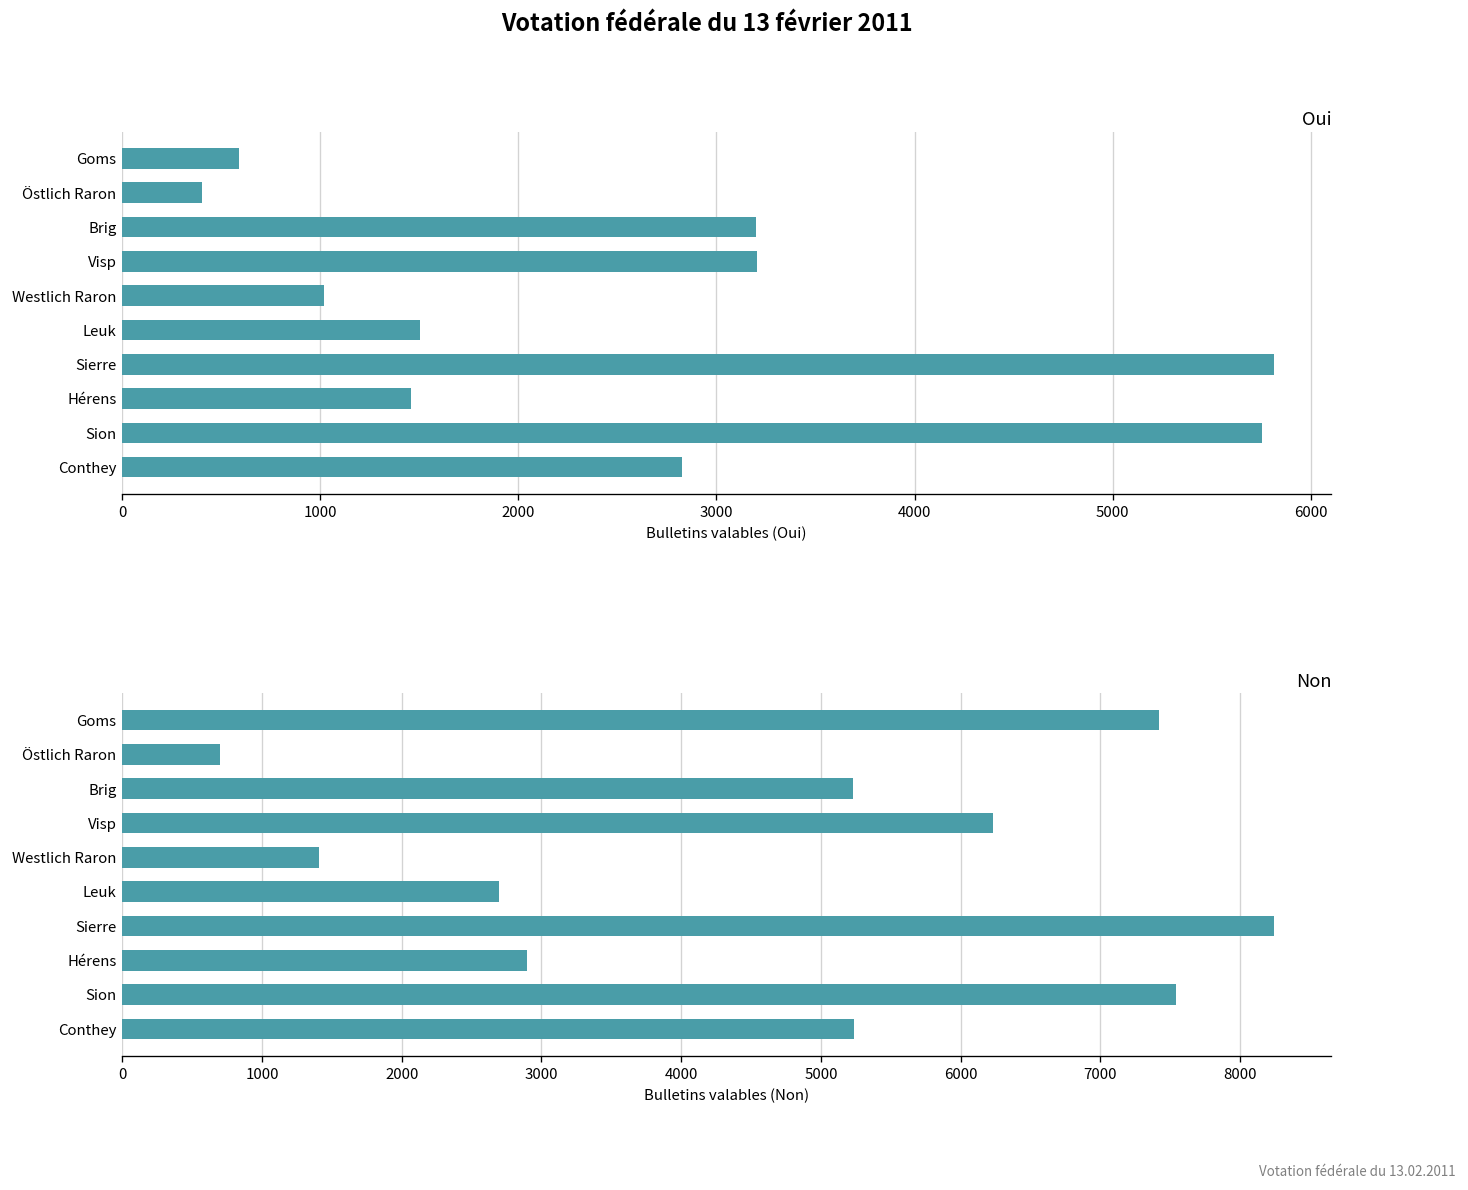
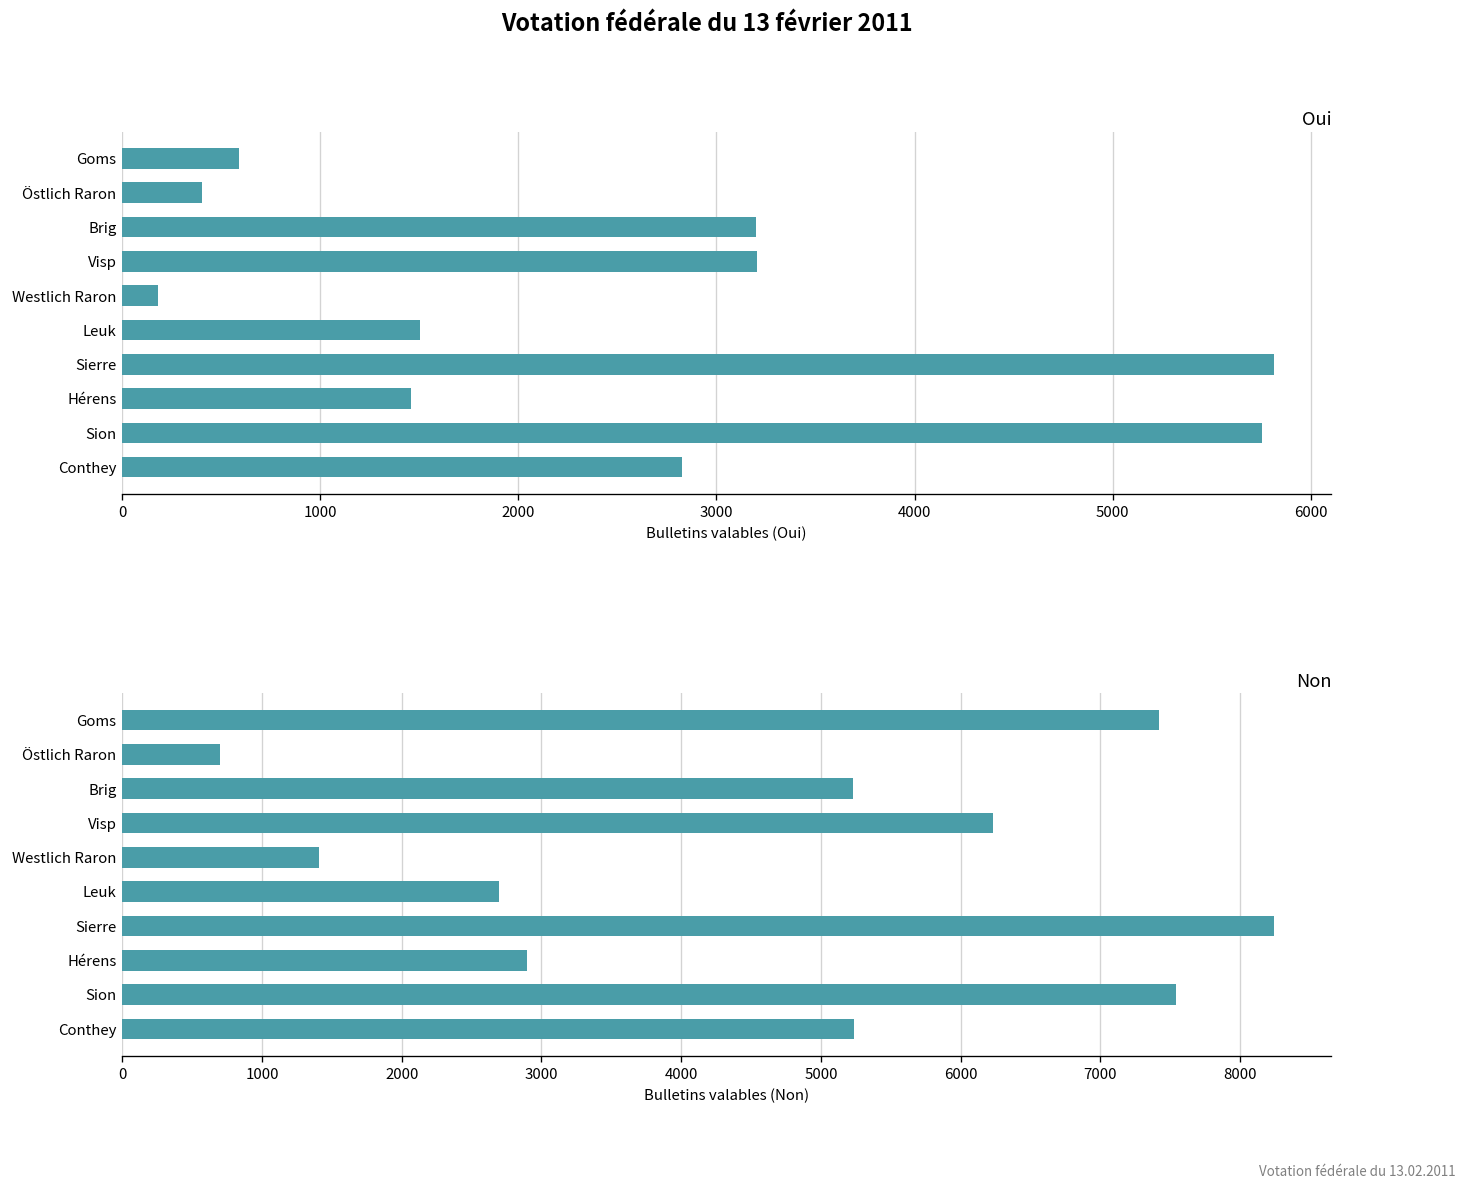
Oui, Westlich Raron: 1020 -> 180
